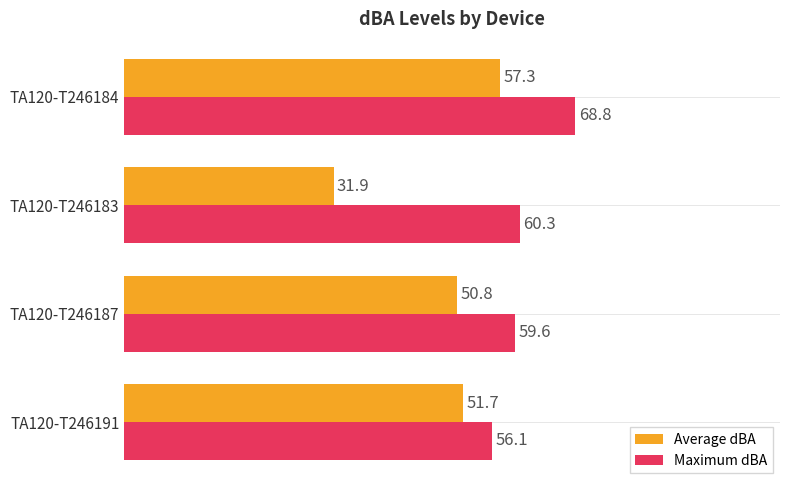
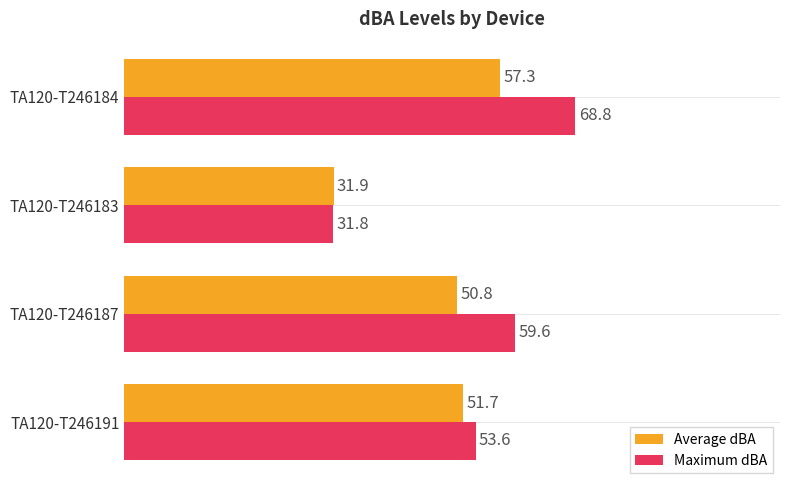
Maximum dBA, TA120-T246183: 60.3 -> 31.8
Maximum dBA, TA120-T246191: 56.1 -> 53.6
